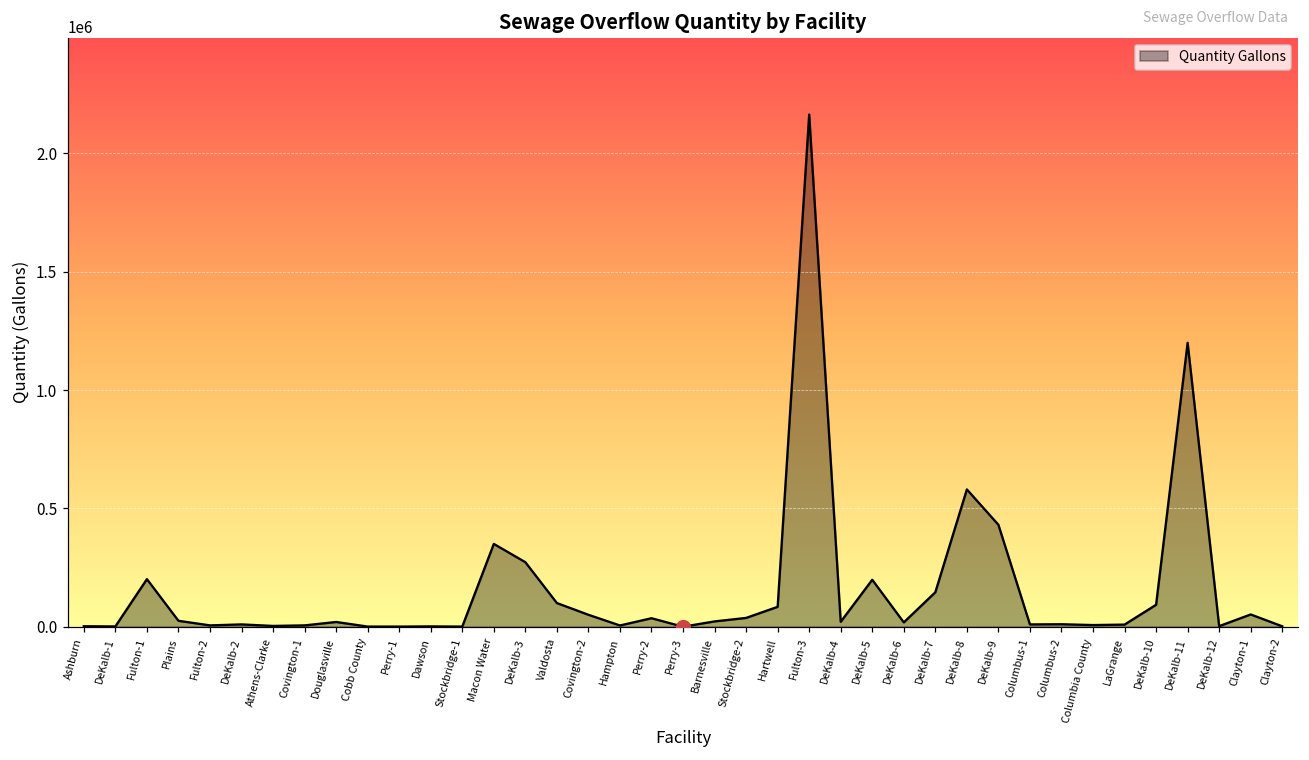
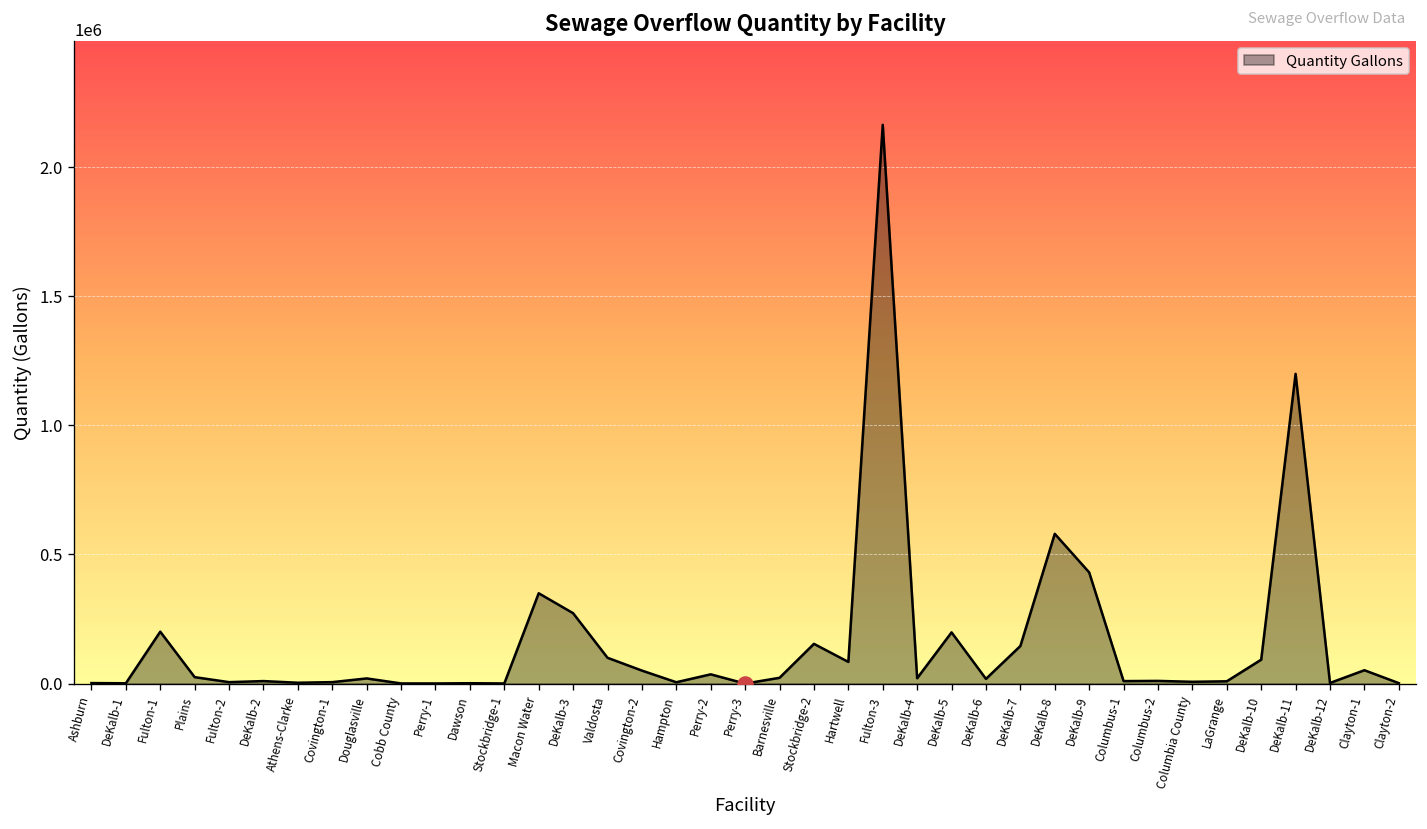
Quantity Gallons, Stockbridge-2: 40000 -> 150000
